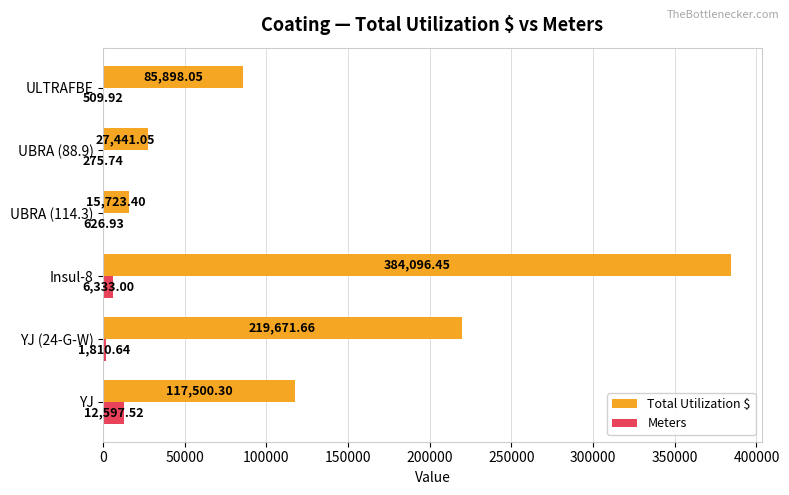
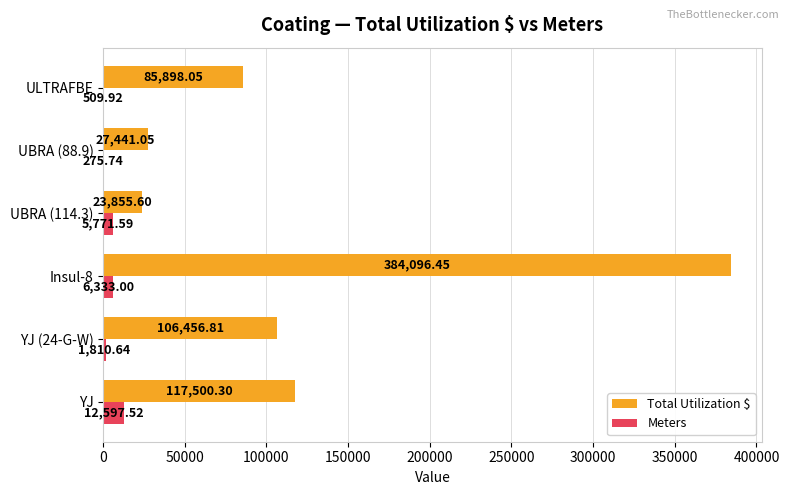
Total Utilization $, UBRA (114.3): 15,723.40 -> 23,855.60
Meters, UBRA (114.3): 626.93 -> 5,771.59
Total Utilization $, YJ (24-G-W): 219,671.66 -> 106,456.81
